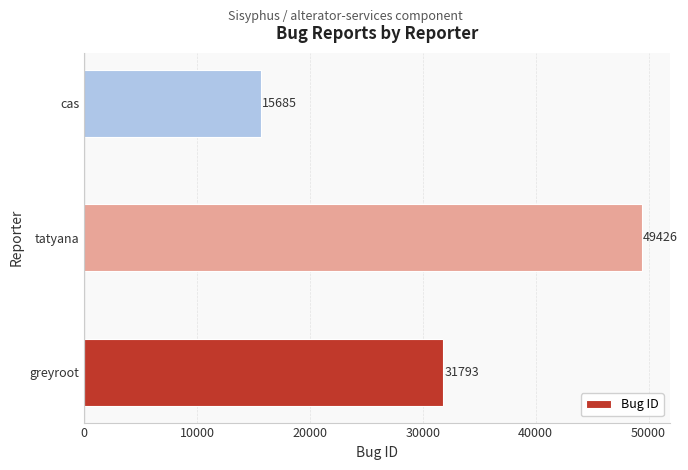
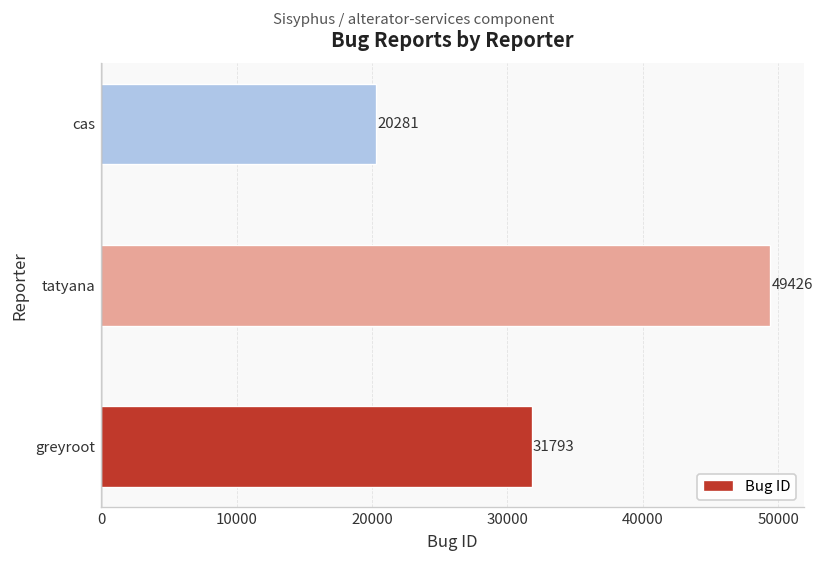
cas: 15685 -> 20281
